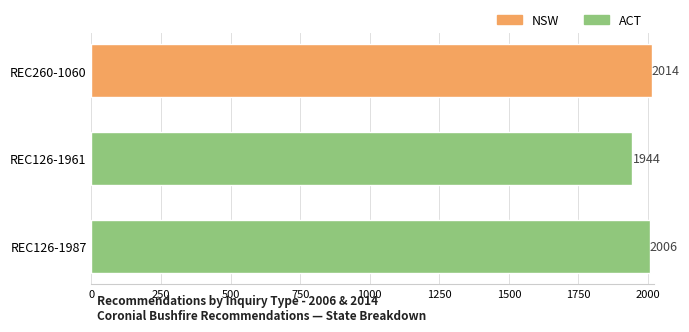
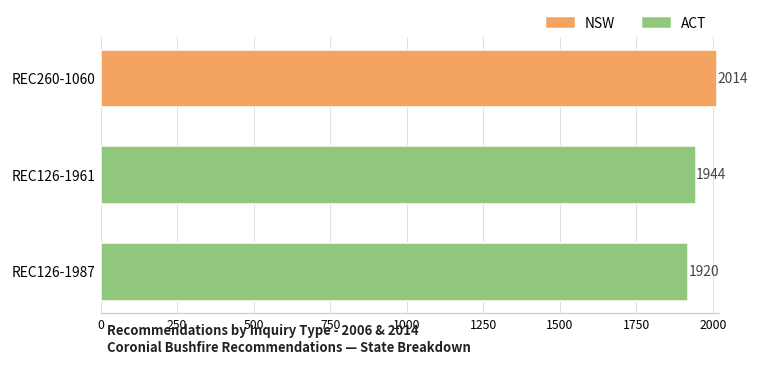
REC126-1987: 2006 -> 1920
